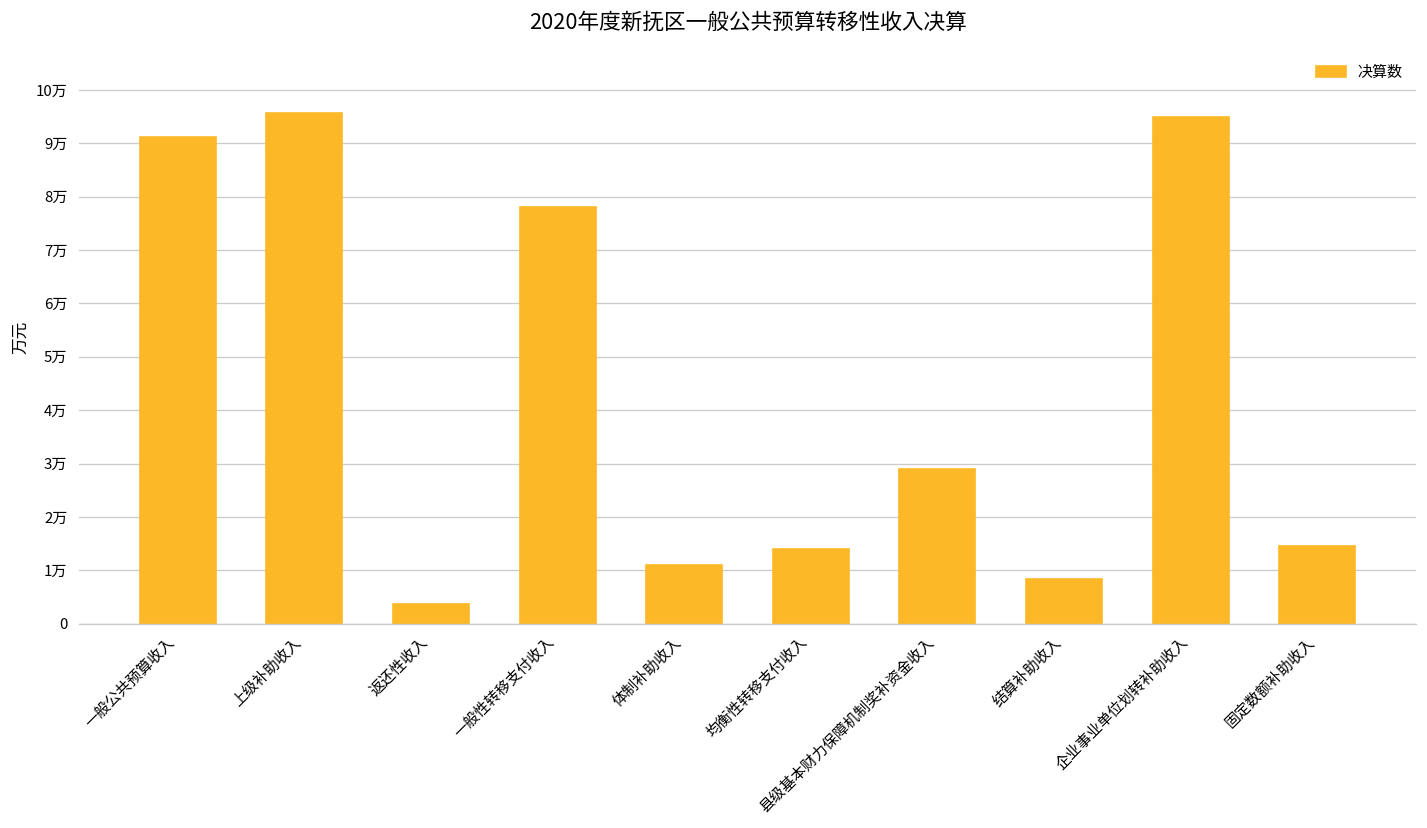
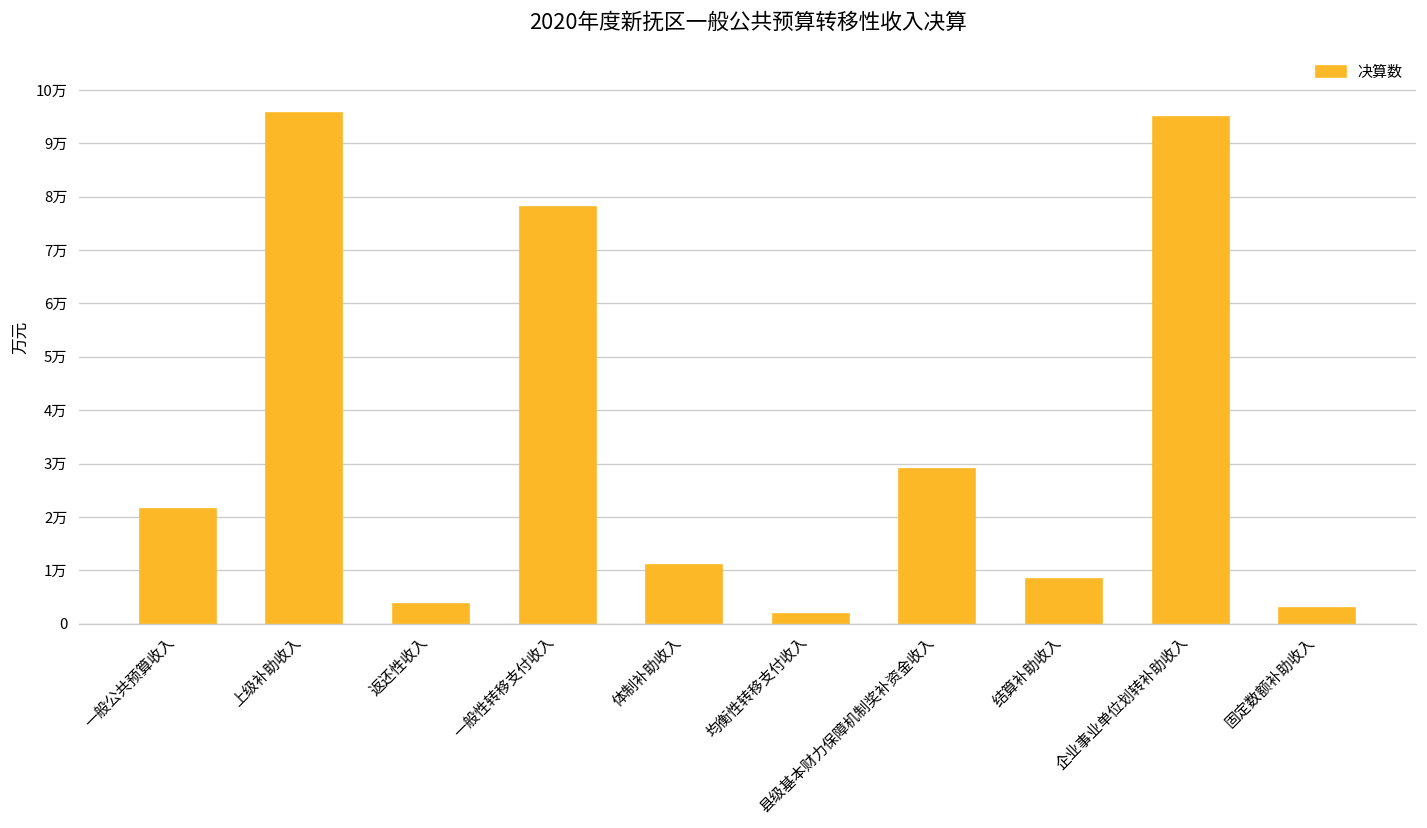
一般公共预算收入: 9.1万 -> 2.2万
均衡性转移支付收入: 1.4万 -> 0.2万
固定数额补助收入: 1.4万 -> 0.3万
